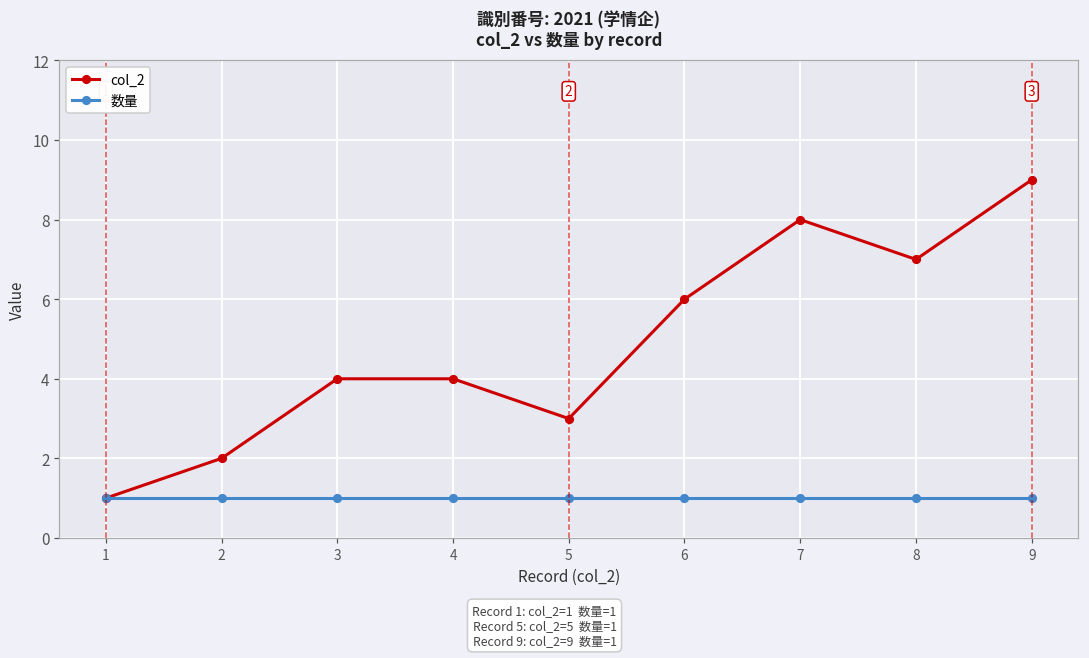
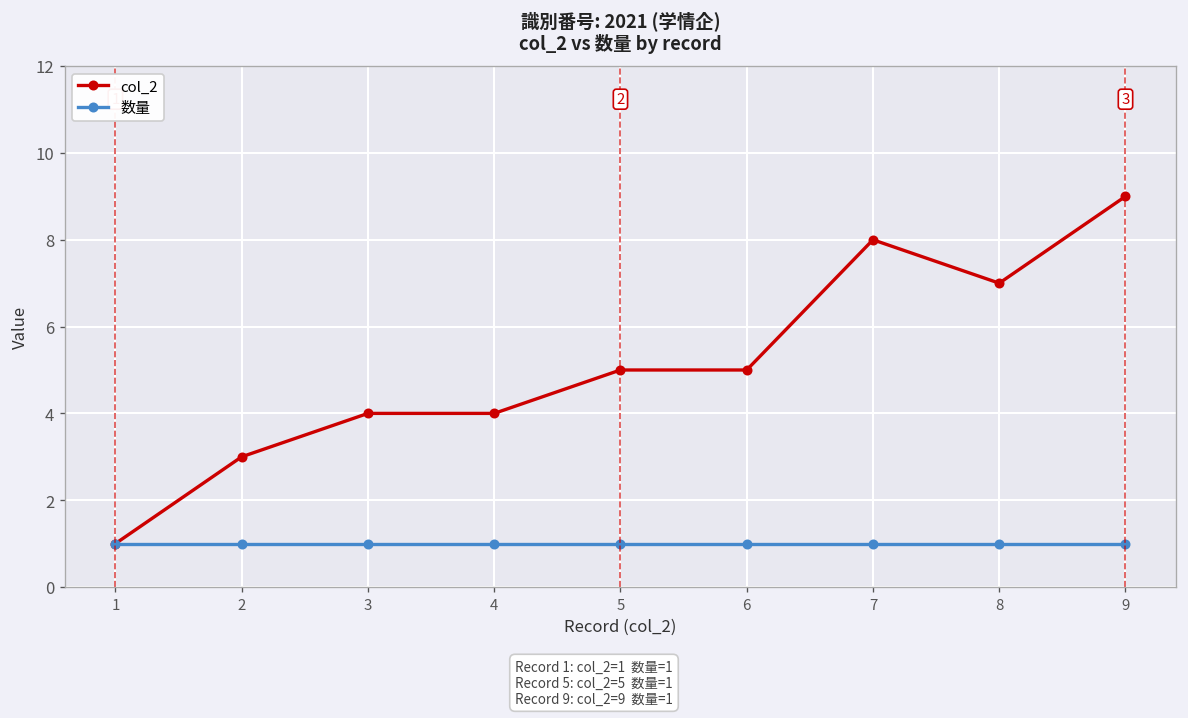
col_2, 2: 2 -> 3
col_2, 5: 3 -> 5
col_2, 6: 6 -> 5
